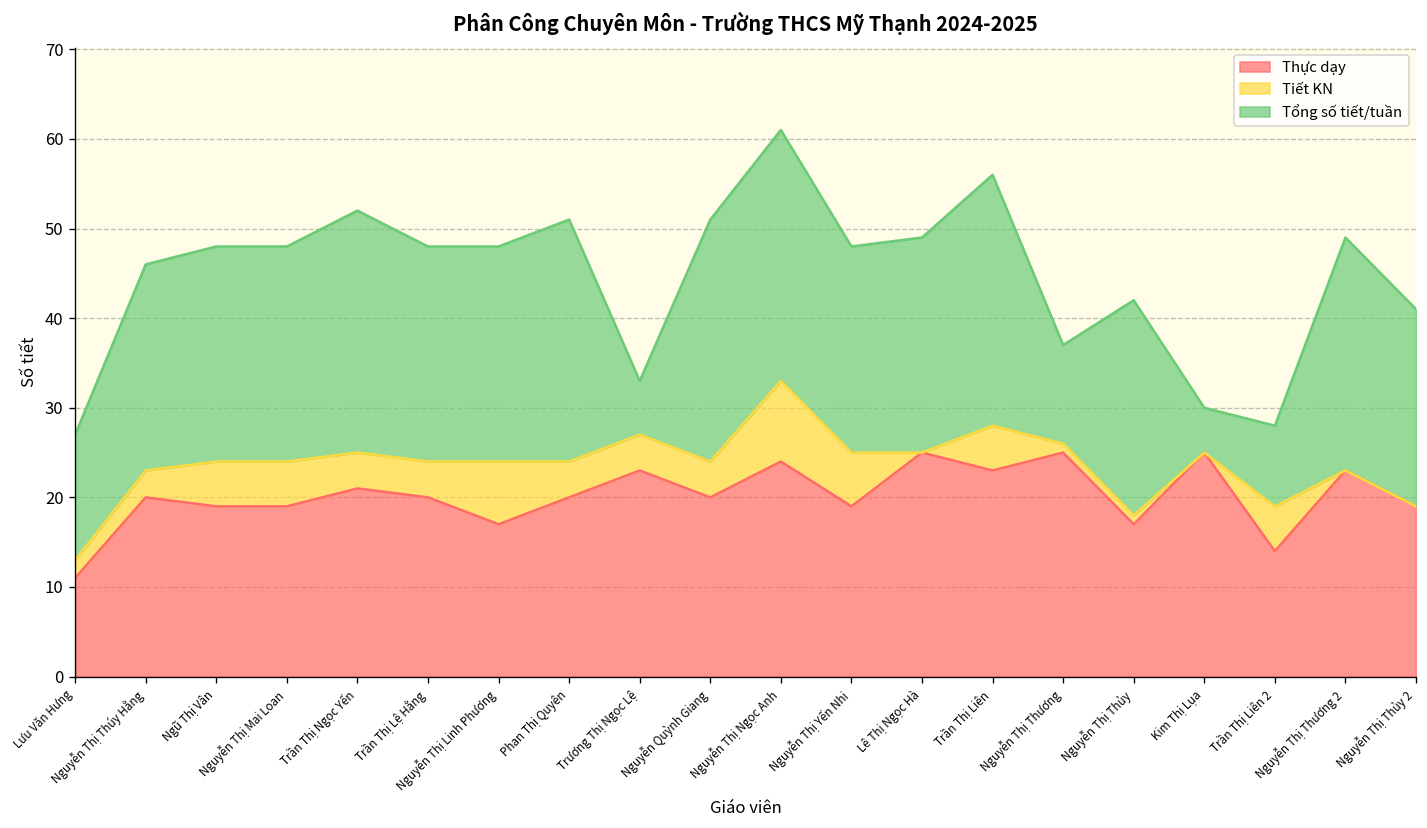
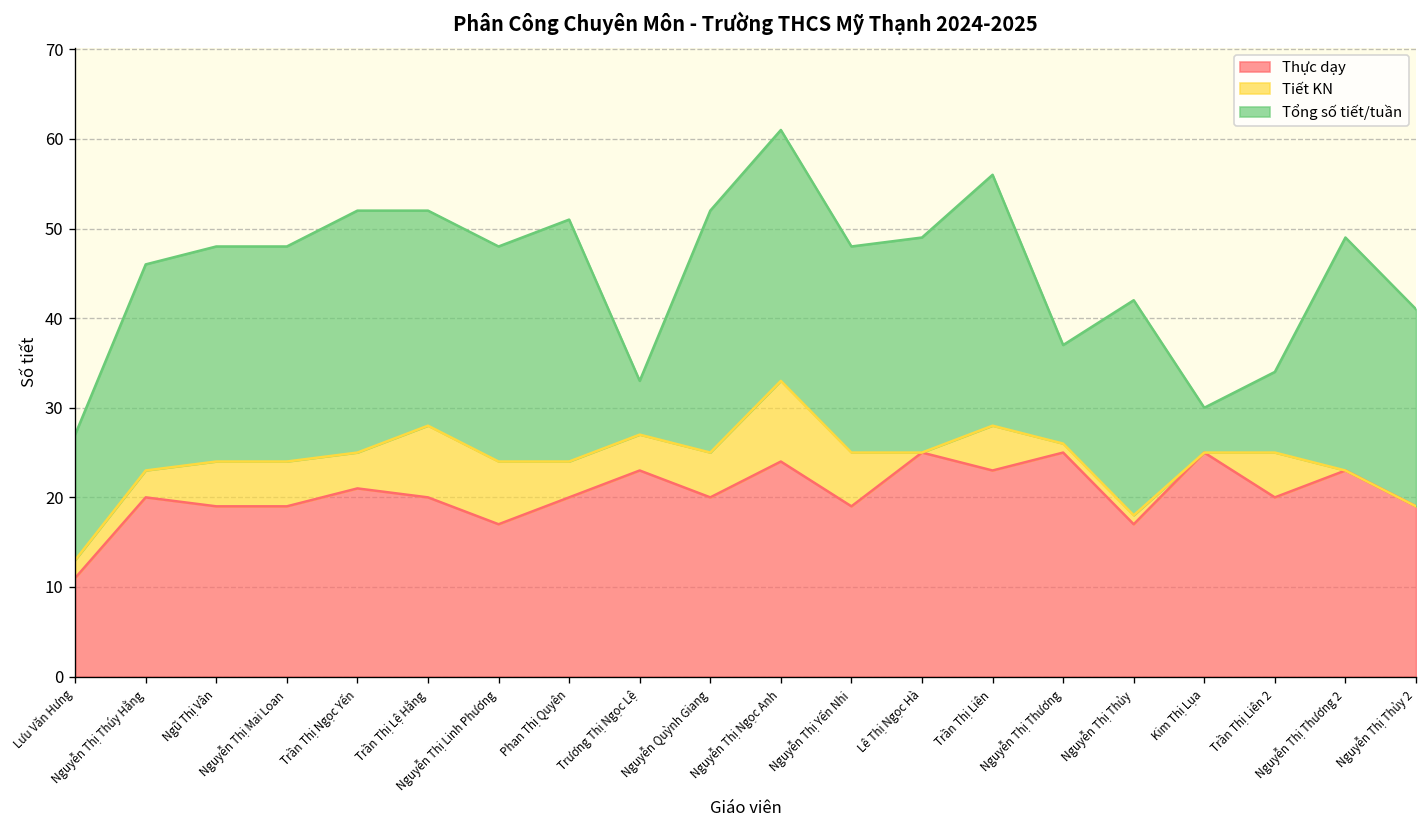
Tiết KN, Trần Thị Lệ Hằng: 4 -> 8
Tiết KN, Nguyễn Quỳnh Giang: 4 -> 5
Thực dạy, Trần Thị Liên 2: 14 -> 20
